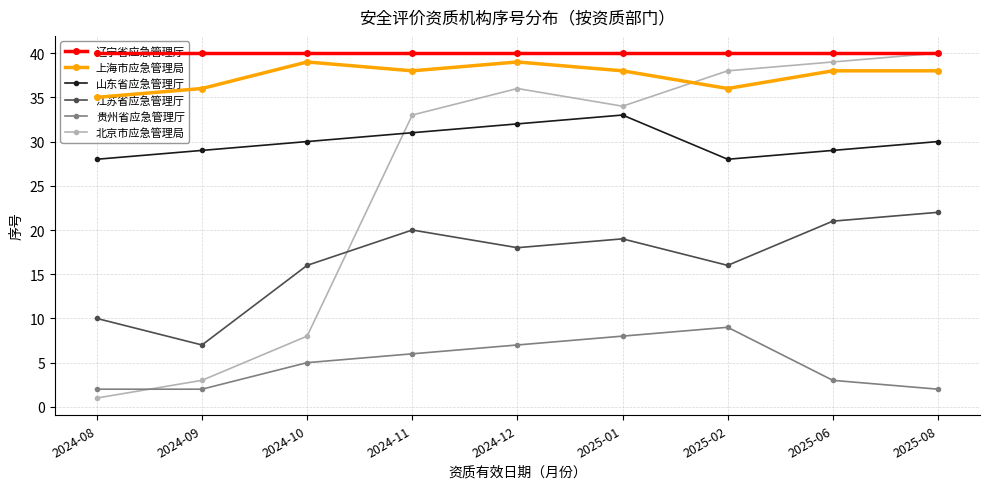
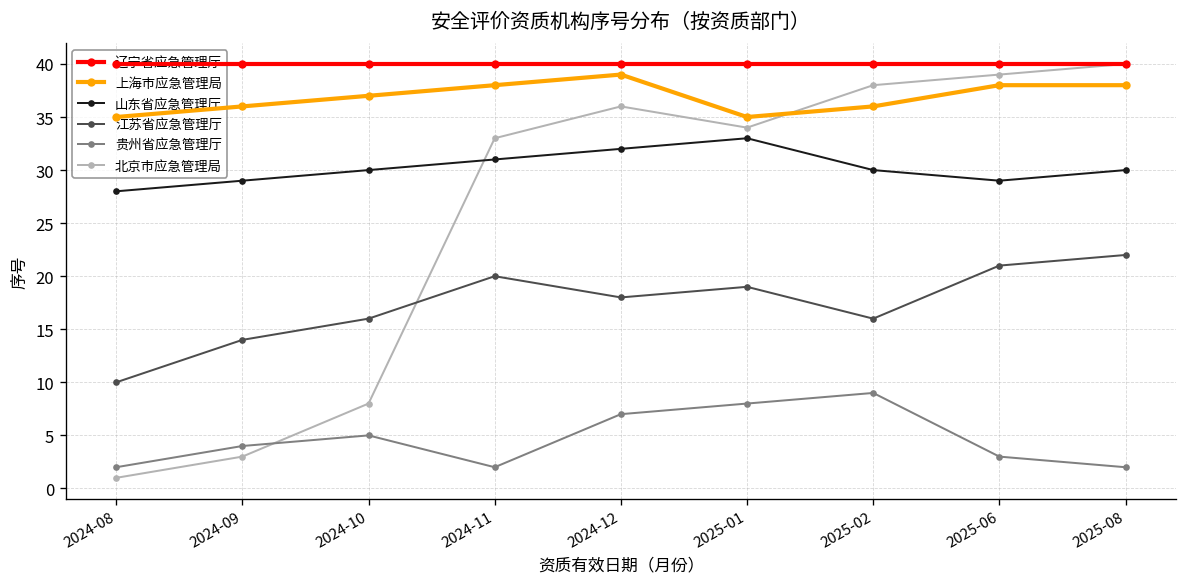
贵州省应急管理厅, 2024-09: 2 -> 4
江苏省应急管理厅, 2024-09: 7 -> 14
上海市应急管理局, 2024-10: 39 -> 37
贵州省应急管理厅, 2024-11: 6 -> 2
上海市应急管理局, 2025-01: 38 -> 35
山东省应急管理厅, 2025-02: 28 -> 30
